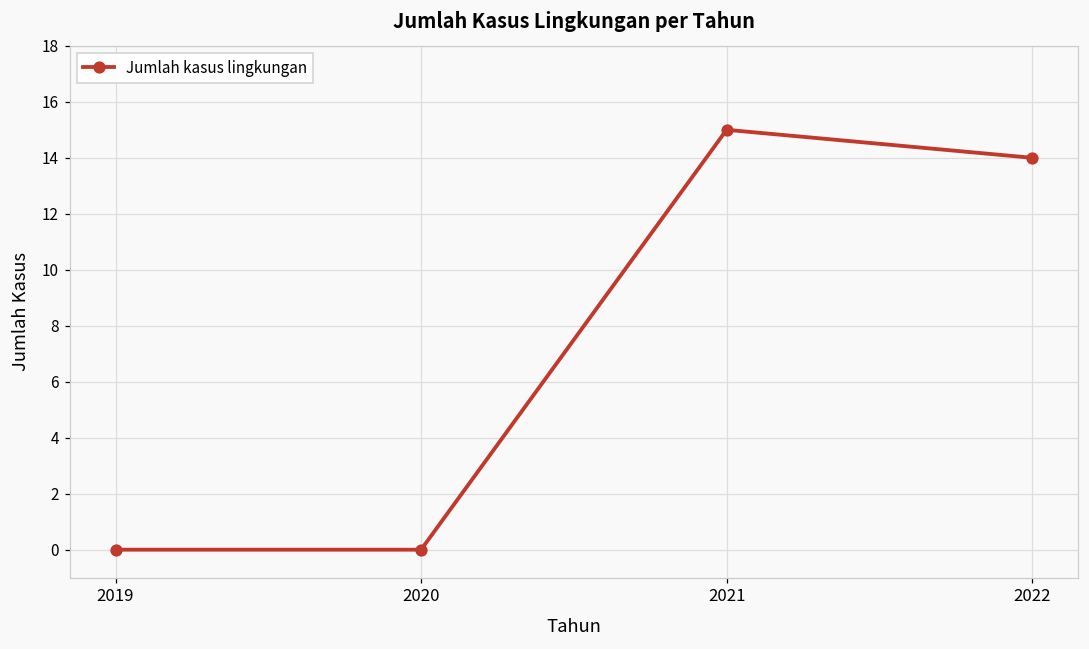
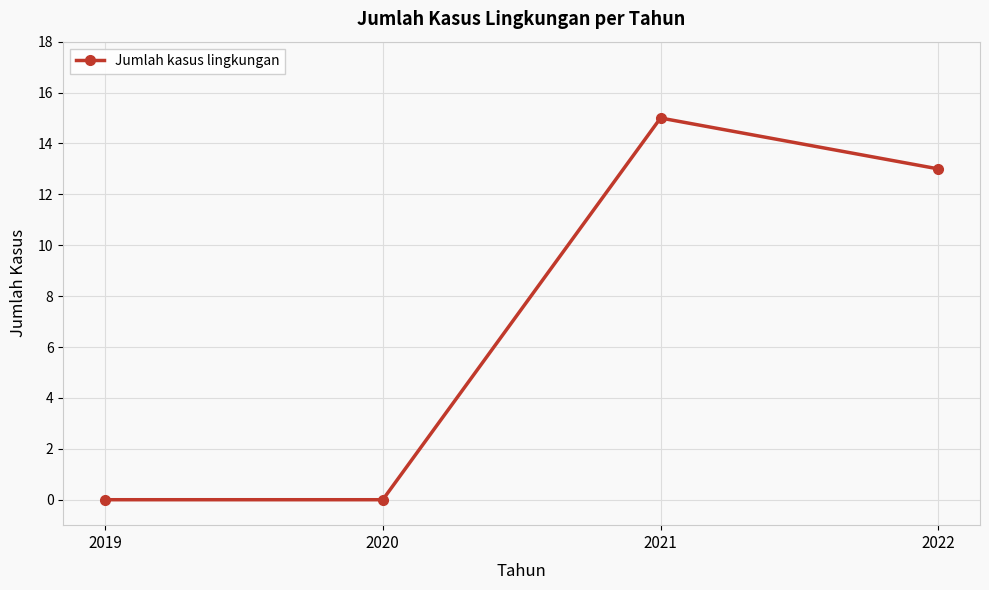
2022: 14 -> 13
